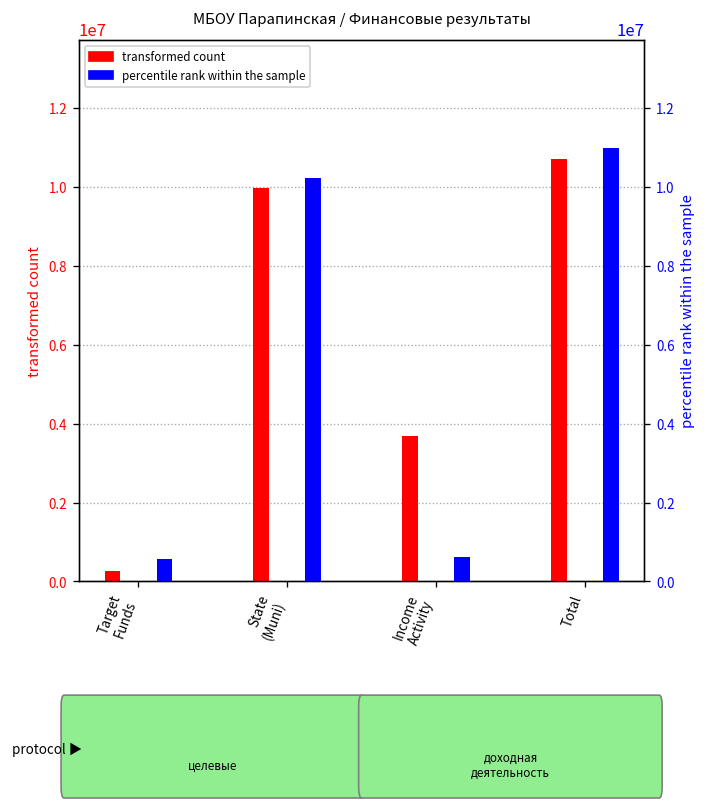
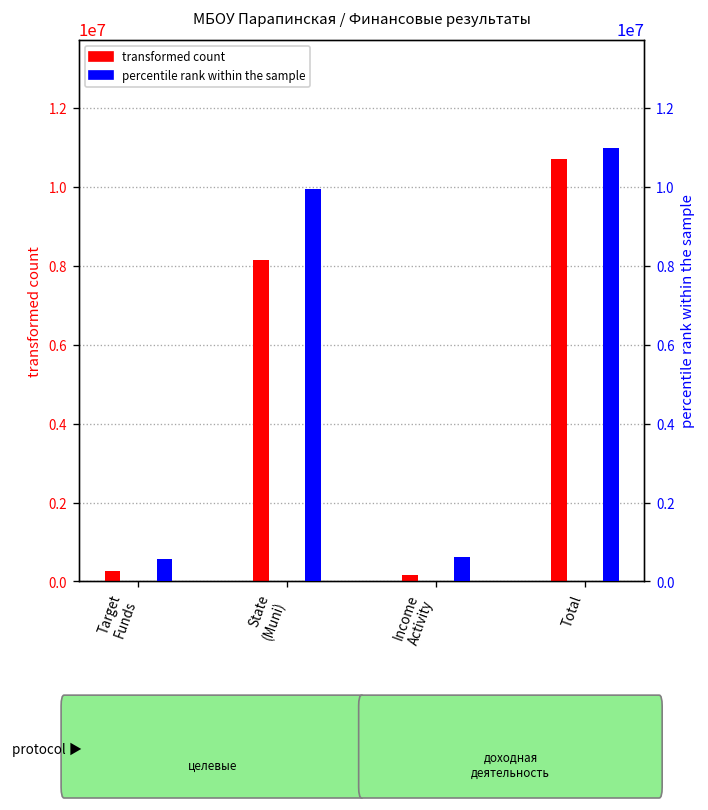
transformed count, State (Muni): 10000000 -> 8100000
transformed count, Income Activity: 3700000 -> 200000
percentile rank within the sample, State (Muni): 10200000 -> 10000000
